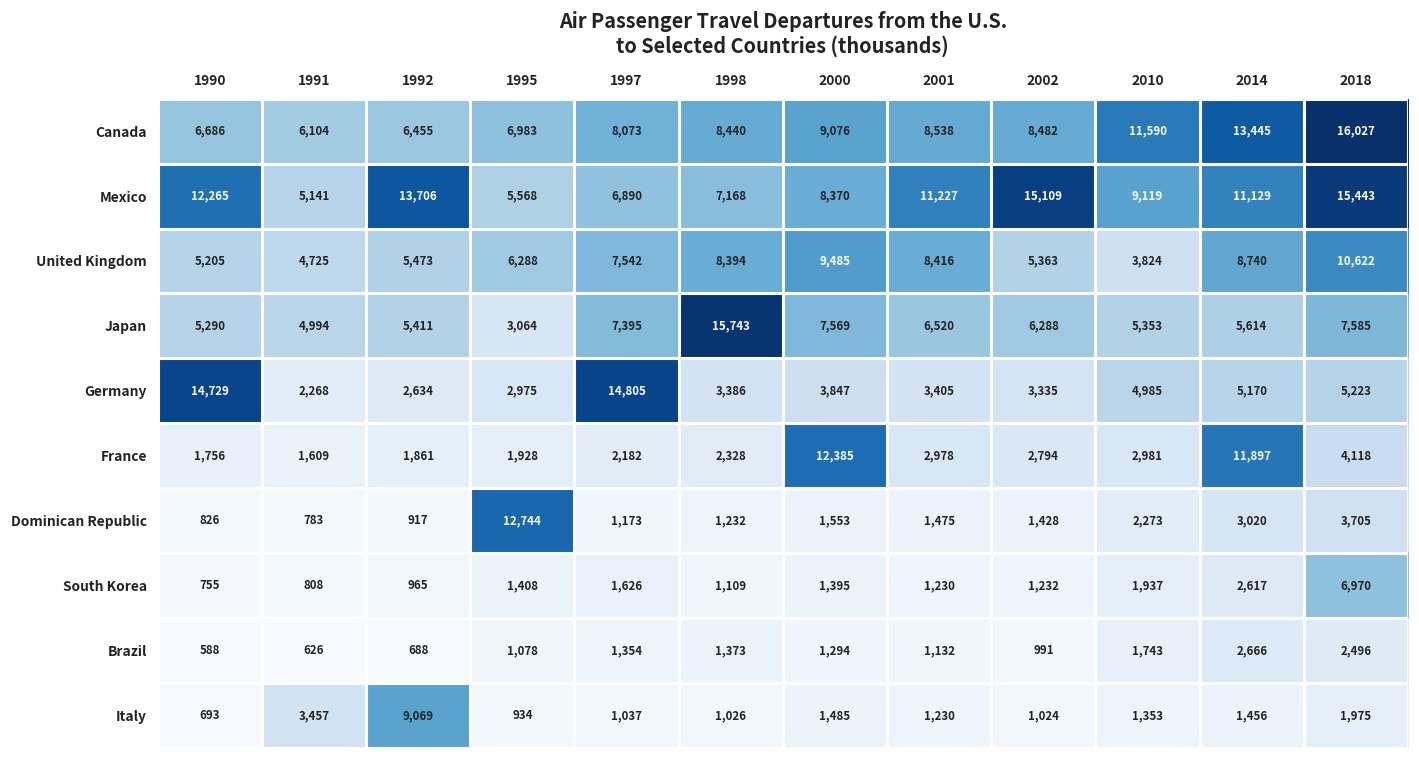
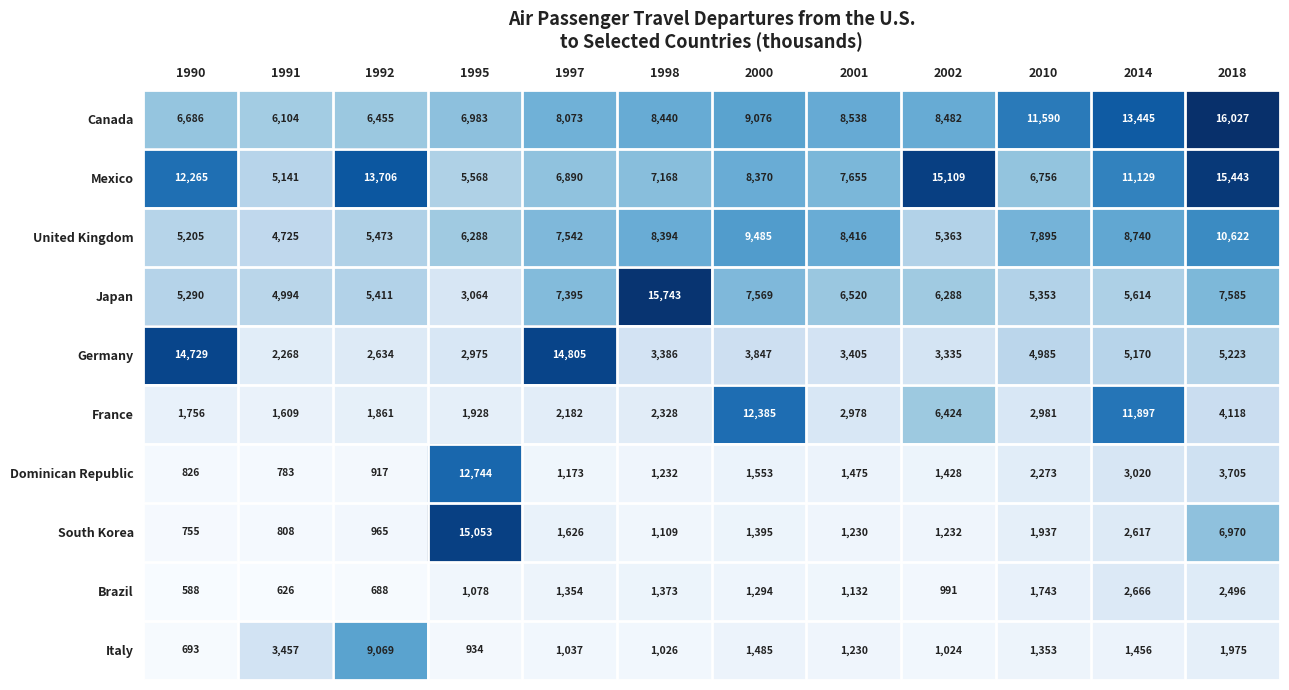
Mexico, 2001: 11,227 -> 7,655
Mexico, 2010: 9,119 -> 6,756
United Kingdom, 2010: 3,824 -> 7,895
France, 2002: 2,794 -> 6,424
South Korea, 1995: 1,408 -> 15,053
